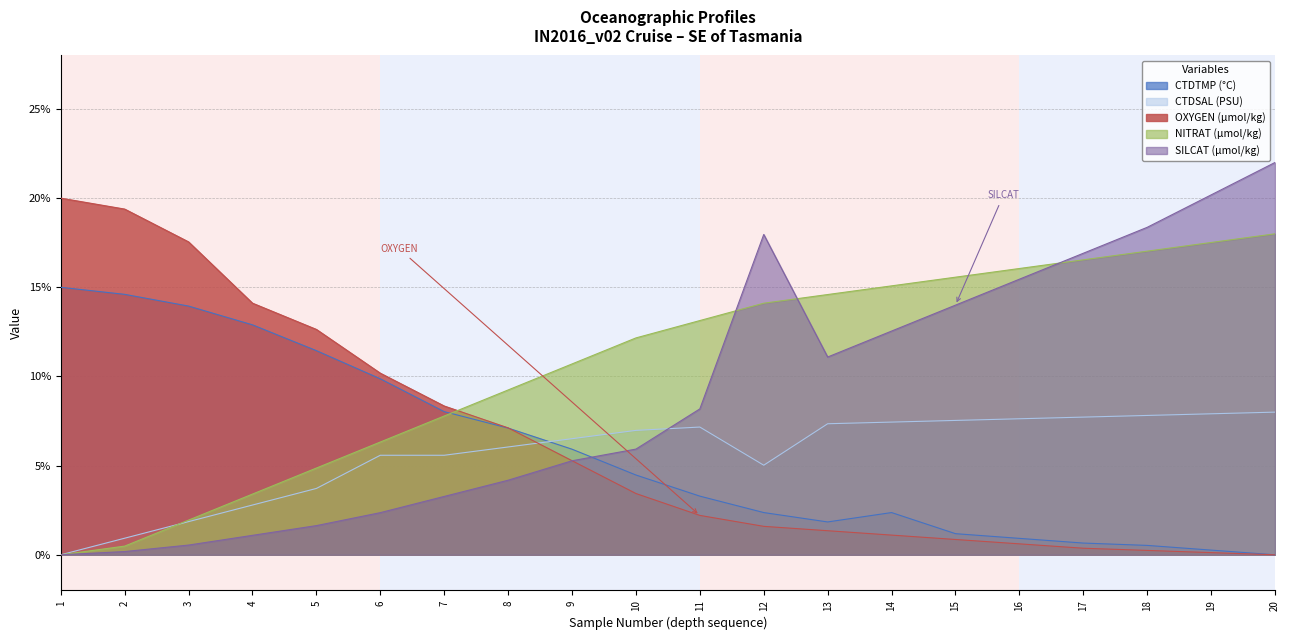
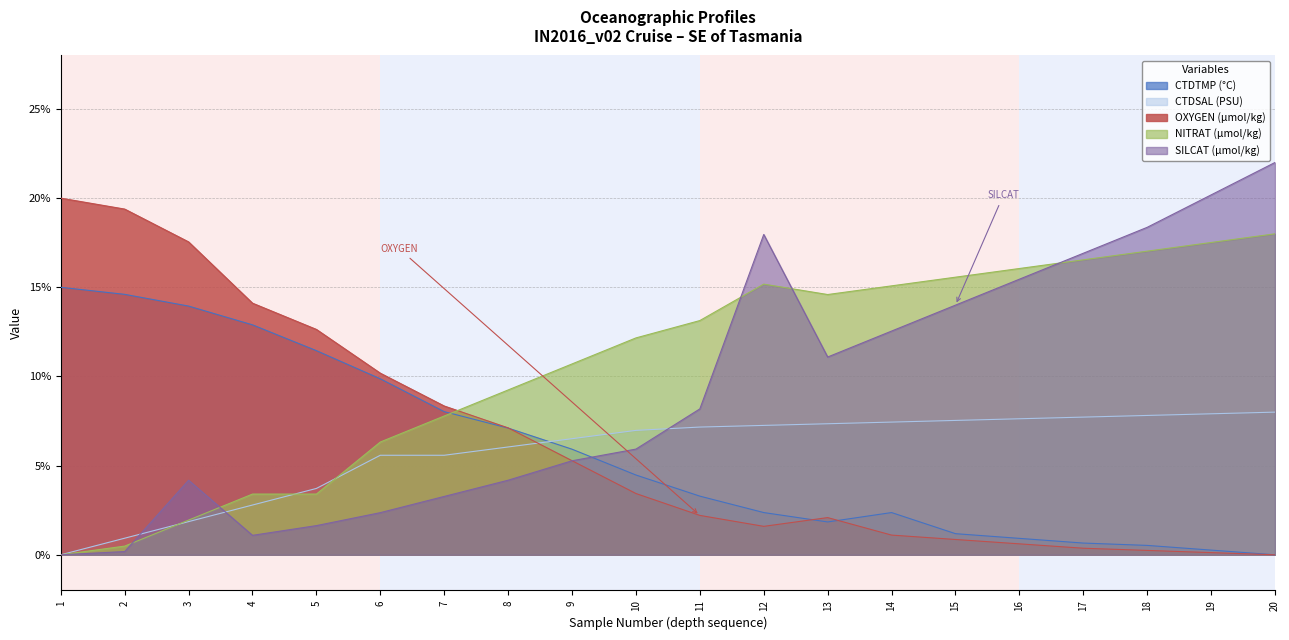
SILCAT (µmol/kg), 3: 0.5% -> 4.2%
NITRAT (µmol/kg), 5: 4.9% -> 3.4%
CTDSAL (PSU), 12: 5.0% -> 7.3%
NITRAT (µmol/kg), 12: 14.1% -> 15.2%
OXYGEN (µmol/kg), 13: 1.3% -> 2.1%
